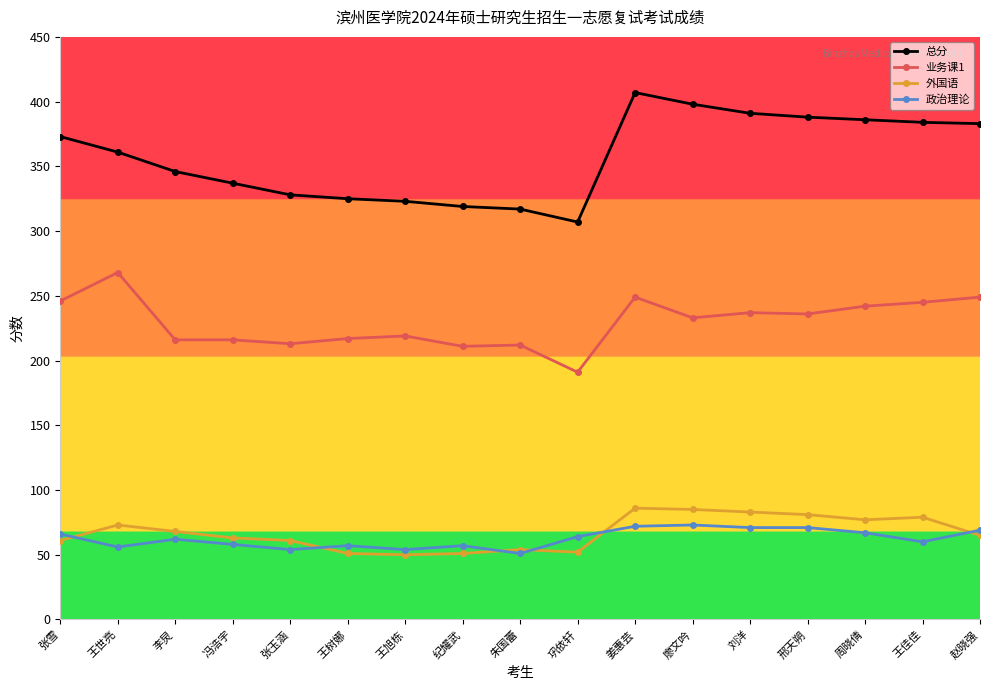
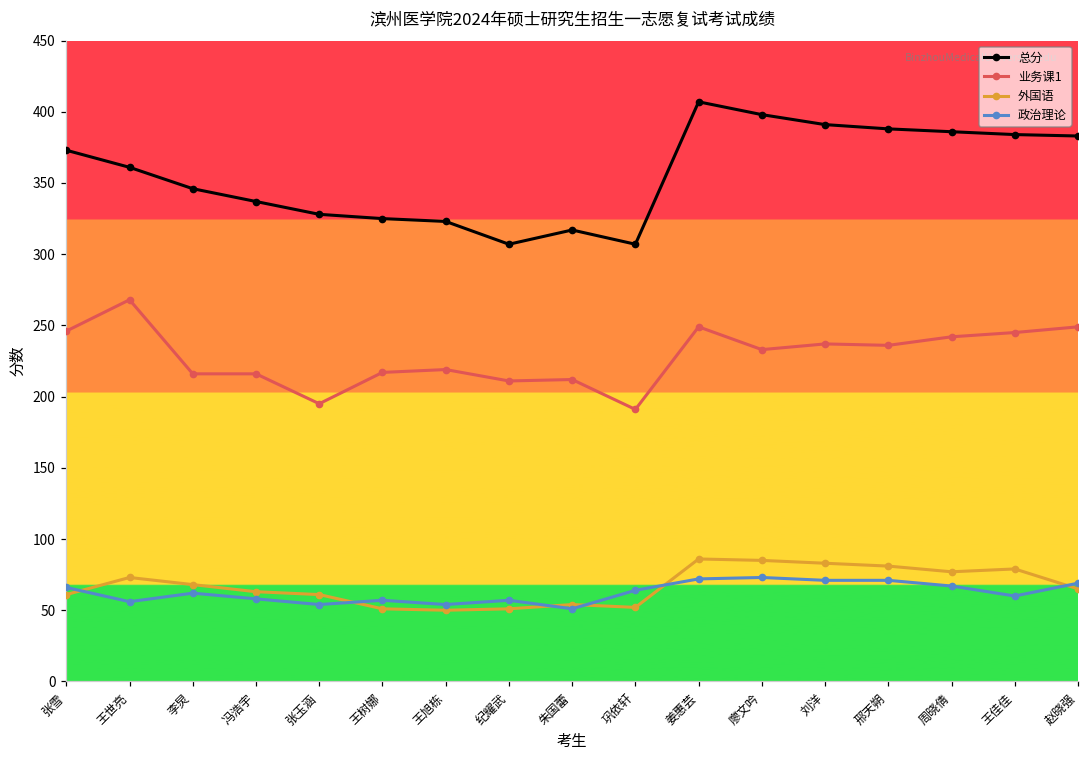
业务课1, 张玉涵: 213 -> 195
总分, 纪耀武: 319 -> 307
